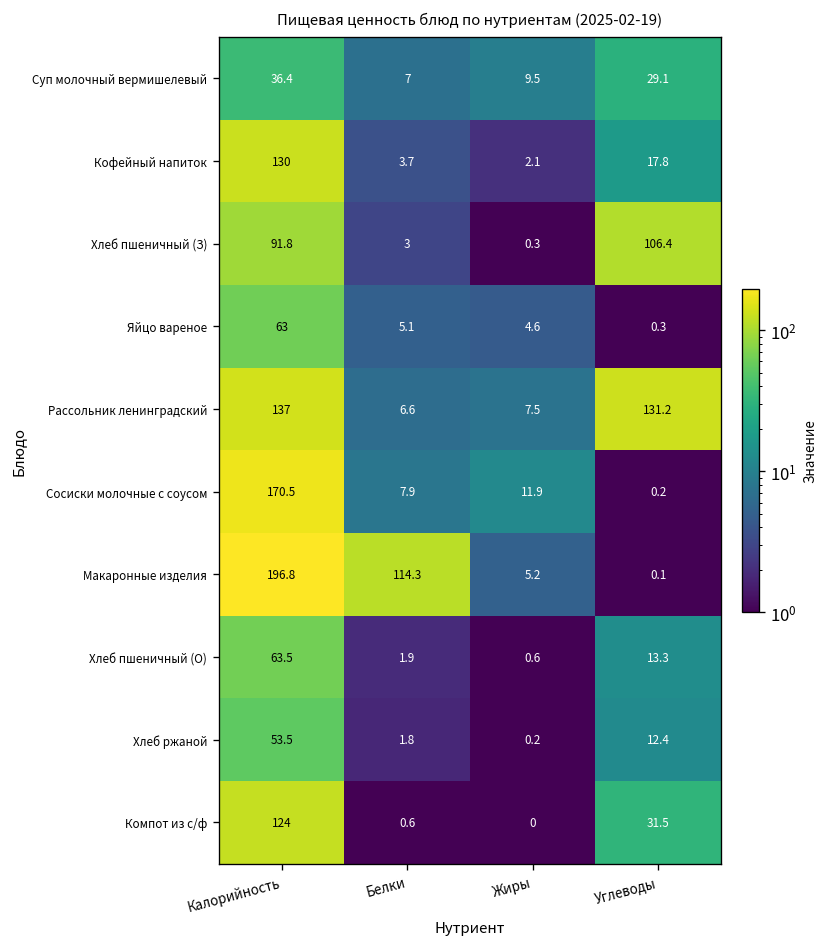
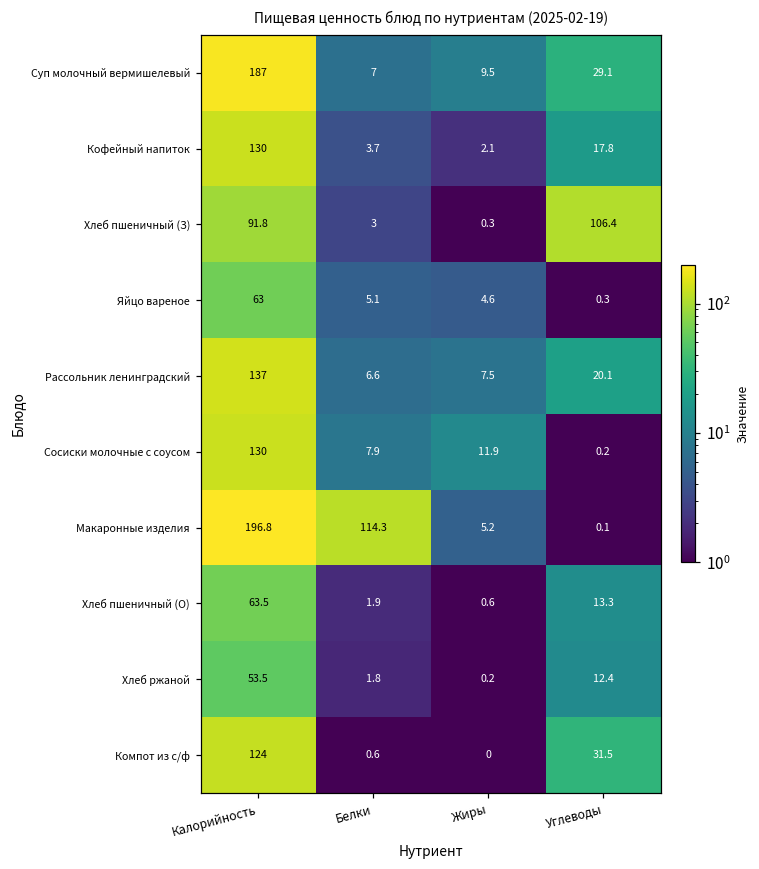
Суп молочный вермишелевый, Калорийность: 36.4 -> 187
Рассольник ленинградский, Углеводы: 131.2 -> 20.1
Сосиски молочные с соусом, Калорийность: 170.5 -> 130
